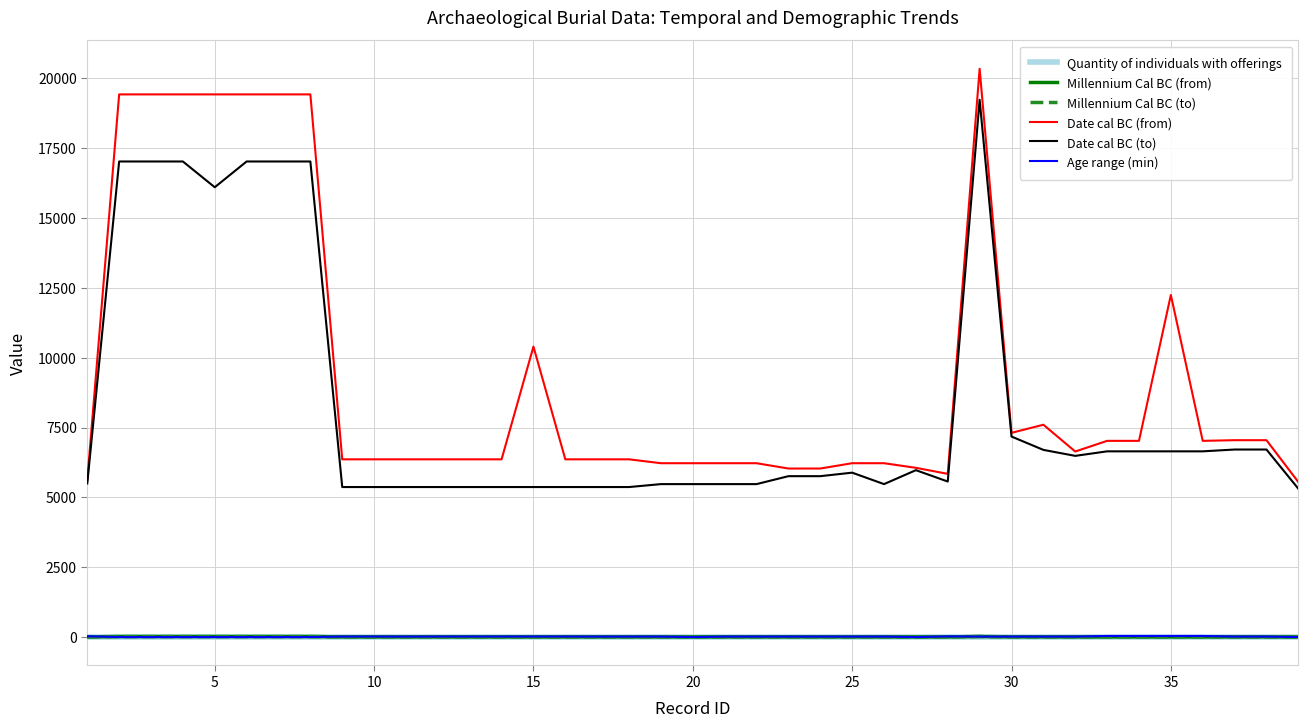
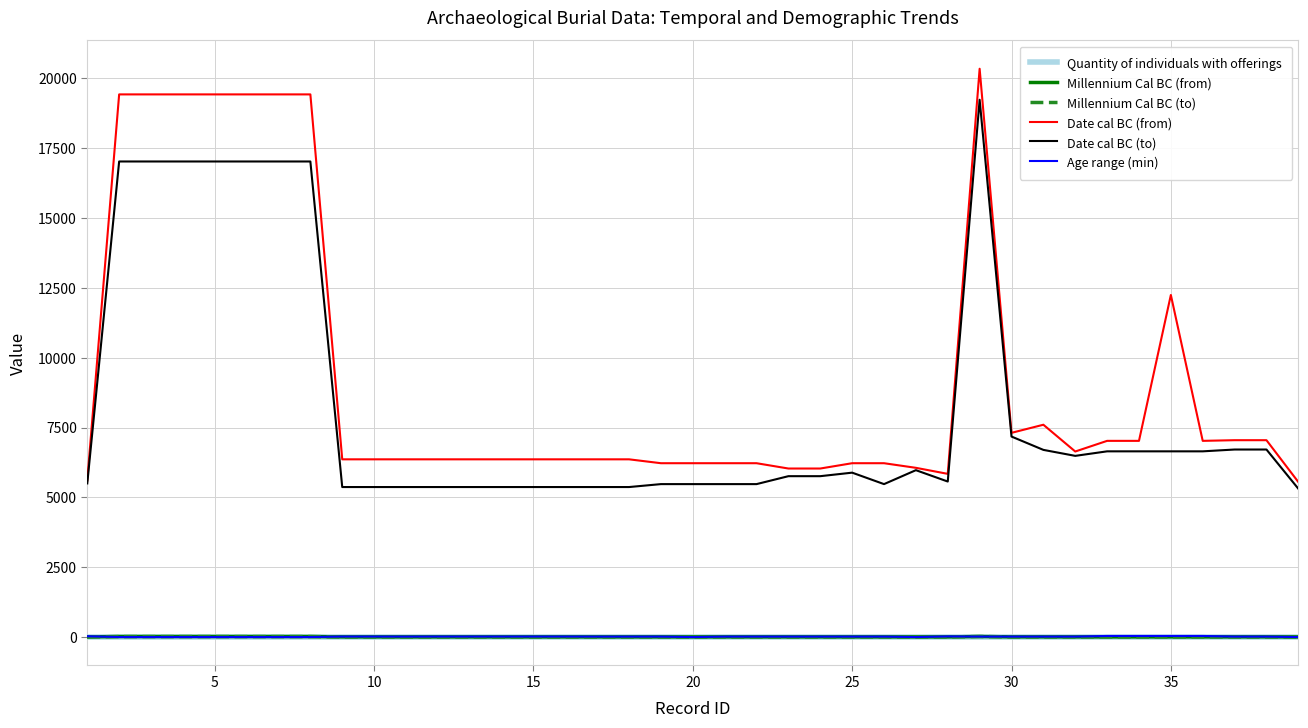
Date cal BC (to), 5: 16100 -> 17000
Date cal BC (from), 15: 10400 -> 6400
